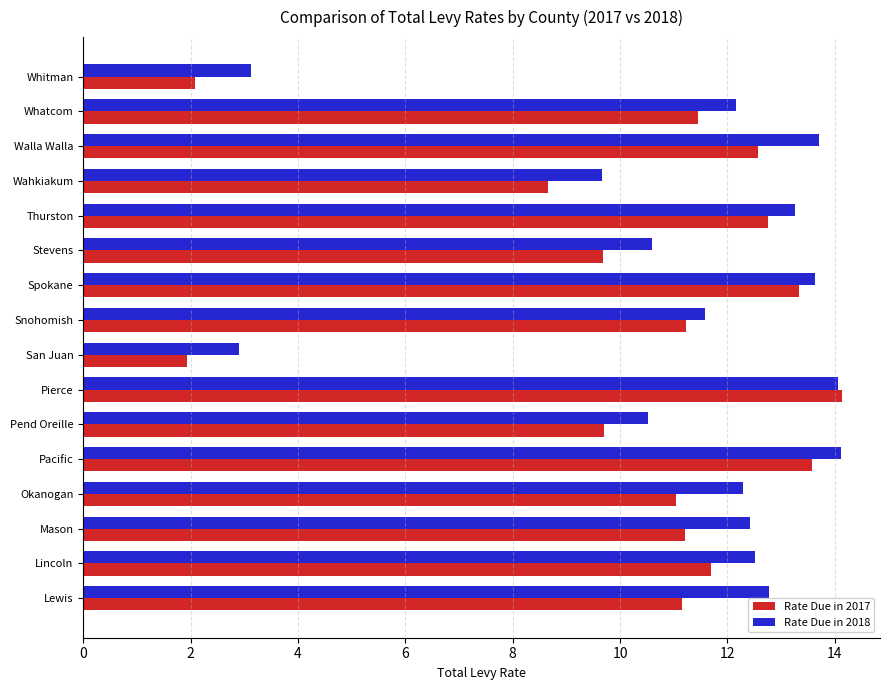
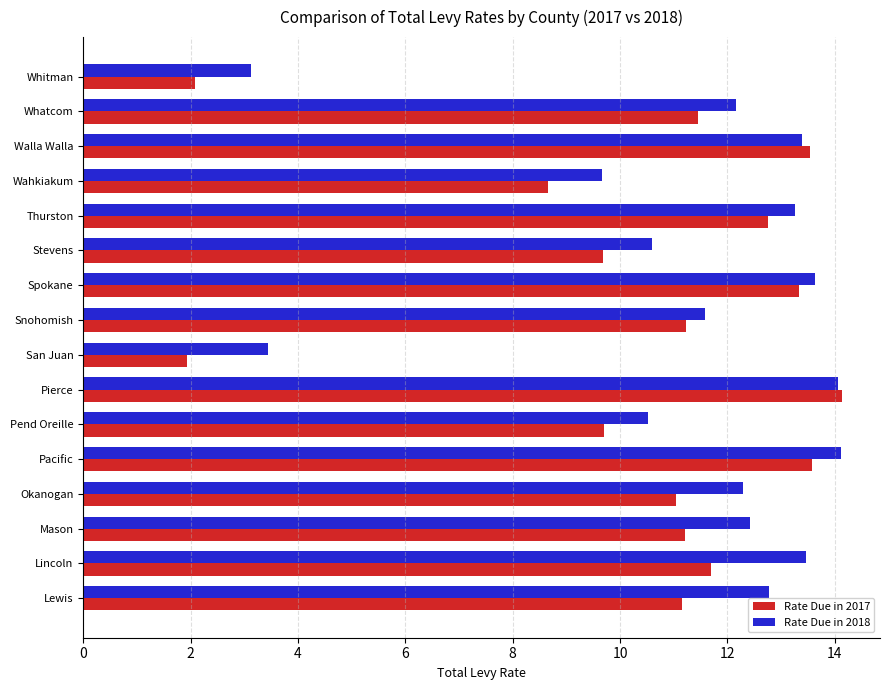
Rate Due in 2018, Walla Walla: 13.7 -> 13.4
Rate Due in 2017, Walla Walla: 12.6 -> 13.5
Rate Due in 2018, San Juan: 2.9 -> 3.4
Rate Due in 2018, Lincoln: 12.5 -> 13.5
